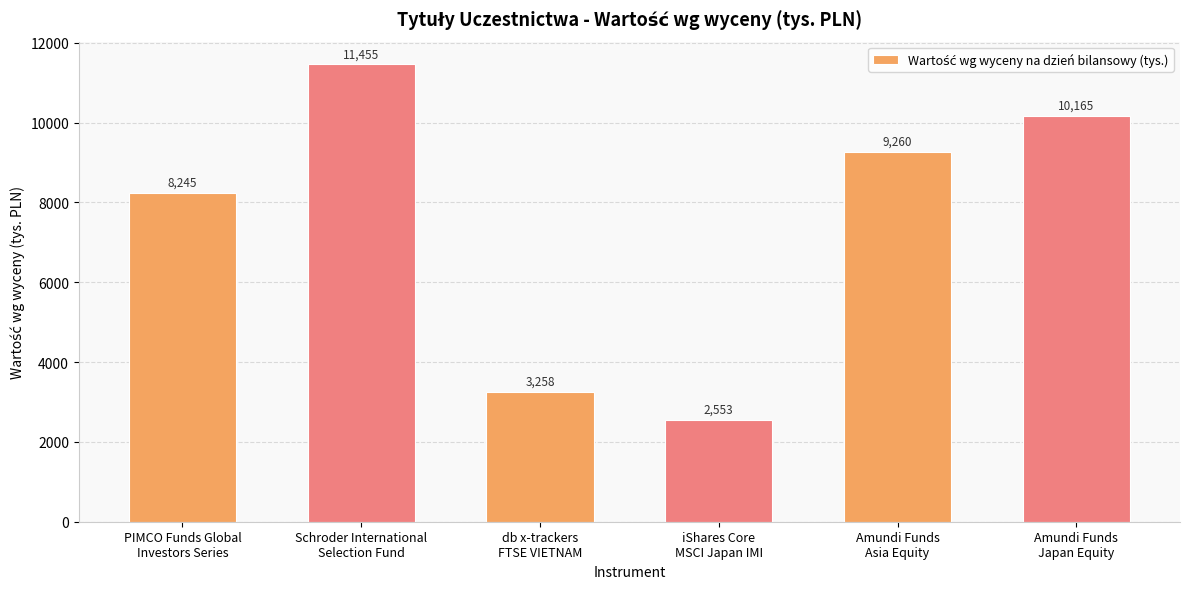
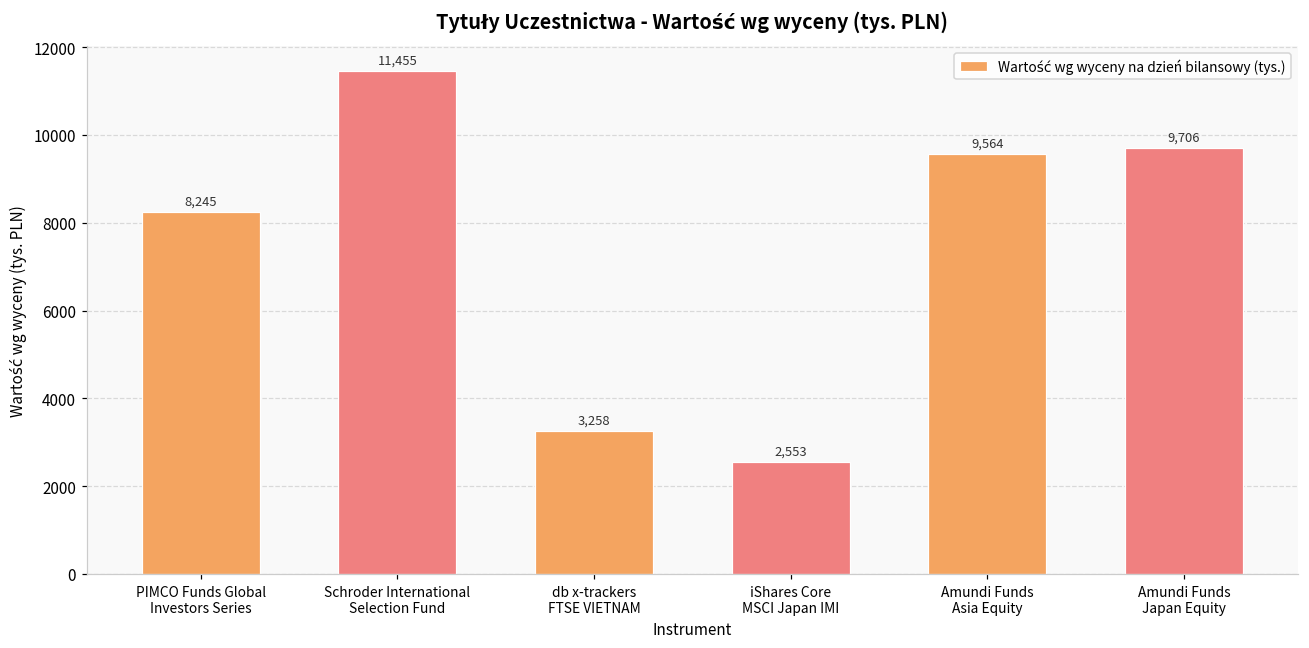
Amundi Funds Asia Equity: 9,260 -> 9,564
Amundi Funds Japan Equity: 10,165 -> 9,706
